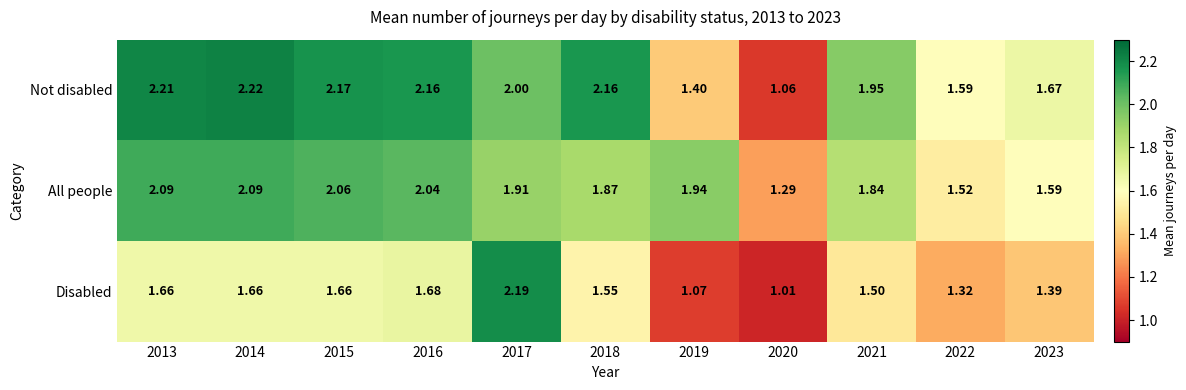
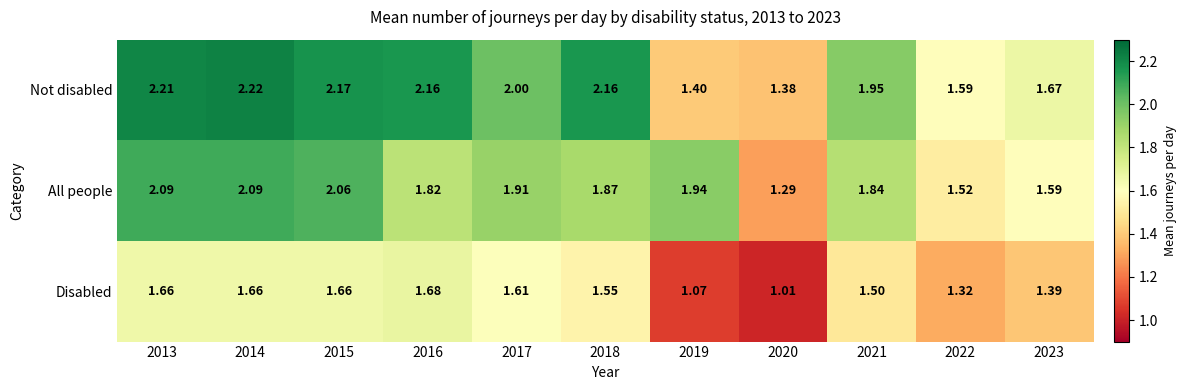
Not disabled, 2020: 1.06 -> 1.38
All people, 2016: 2.04 -> 1.82
Disabled, 2017: 2.19 -> 1.61
